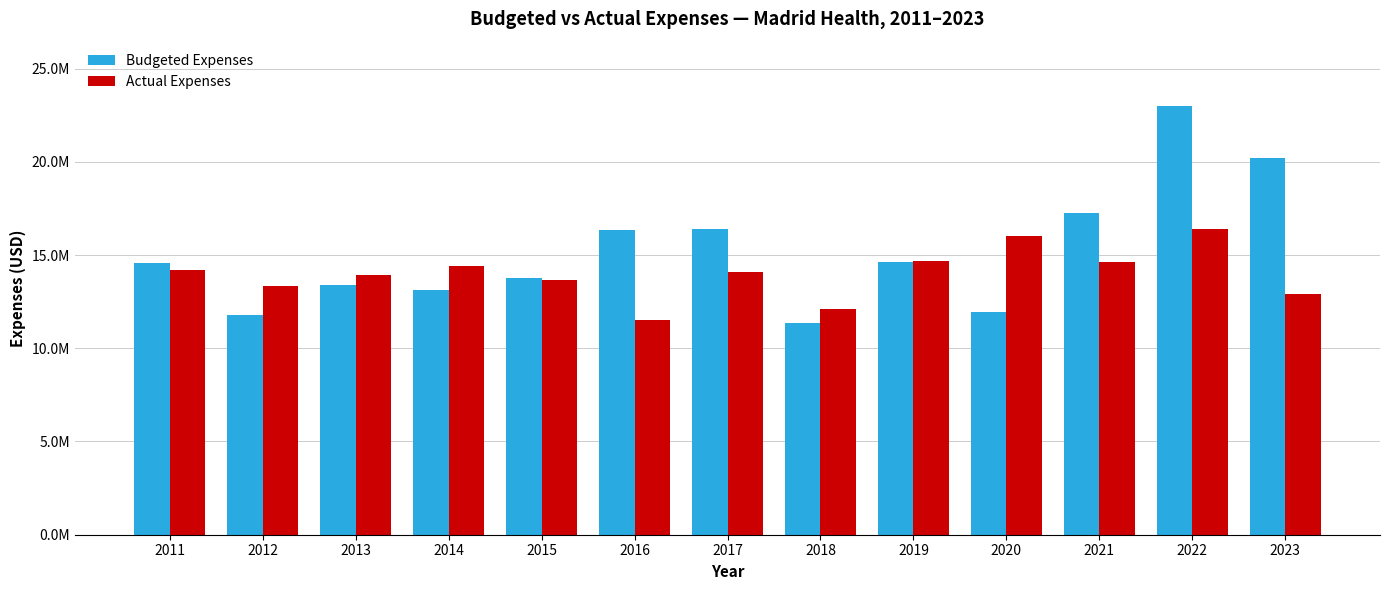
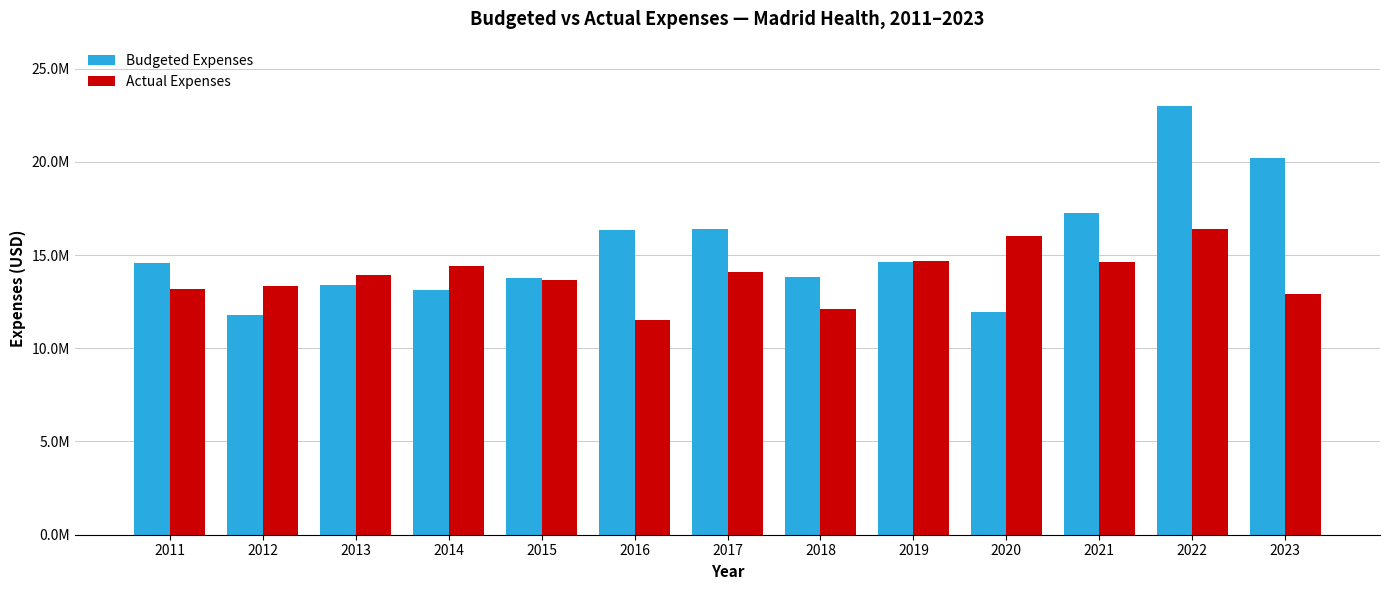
Actual Expenses, 2011: 14200000 -> 13200000
Budgeted Expenses, 2018: 11400000 -> 13800000
